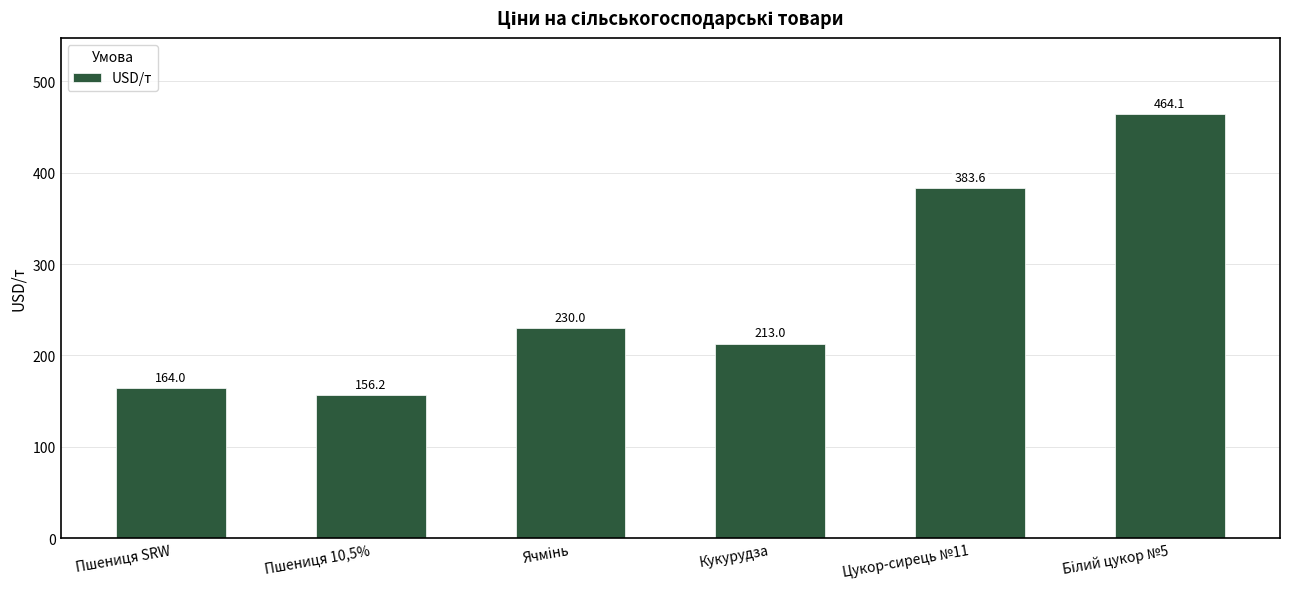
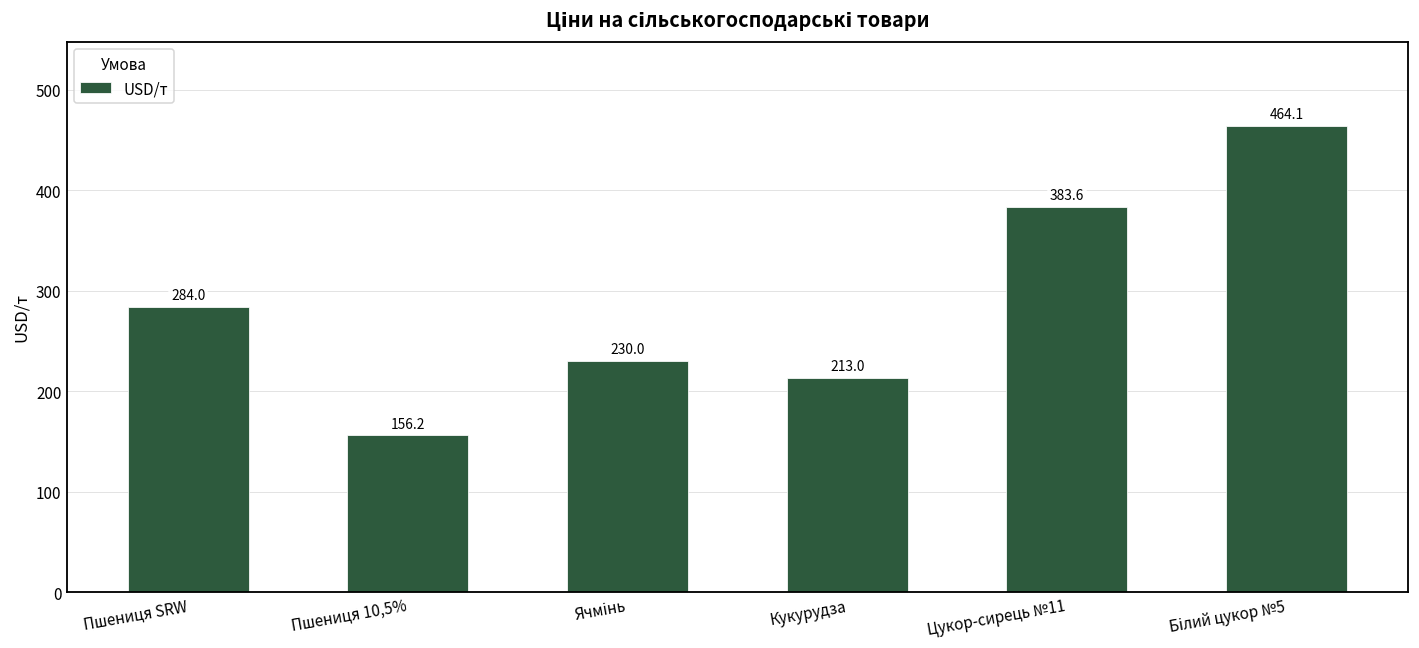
Пшениця SRW: 164.0 -> 284.0
